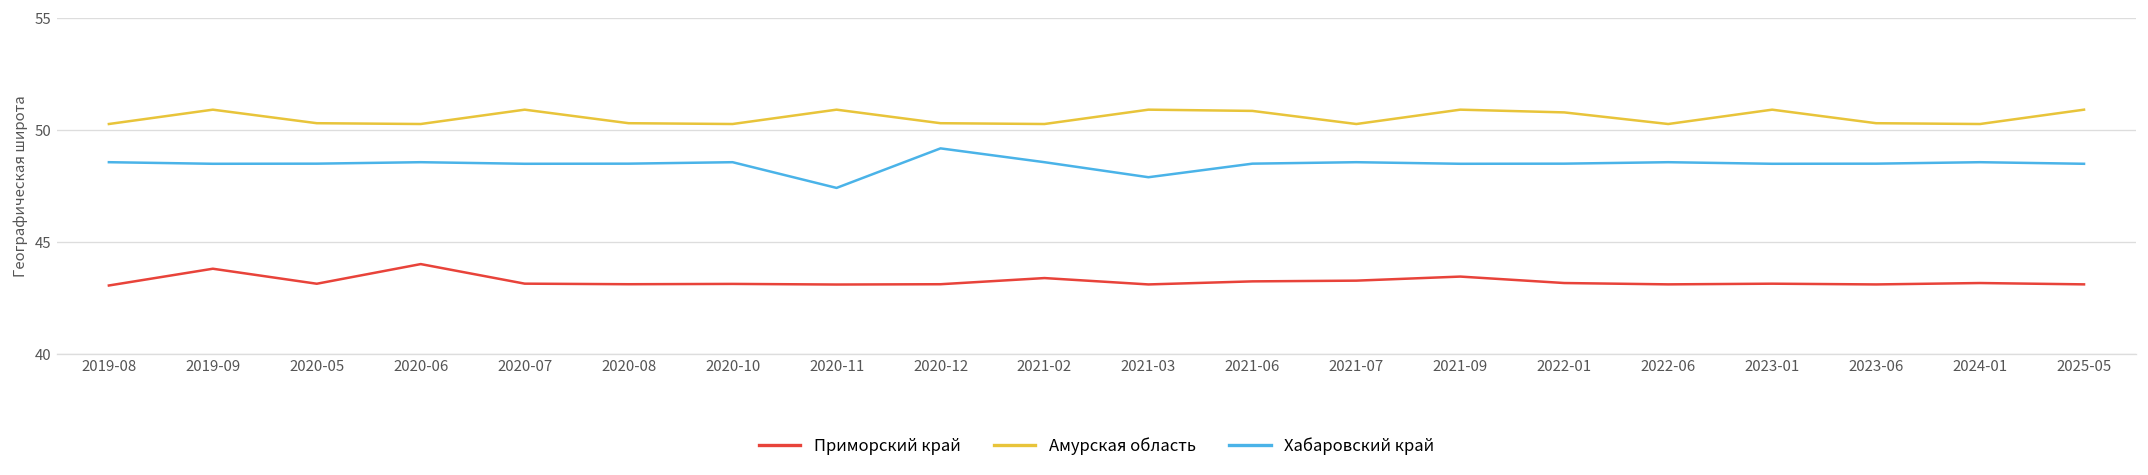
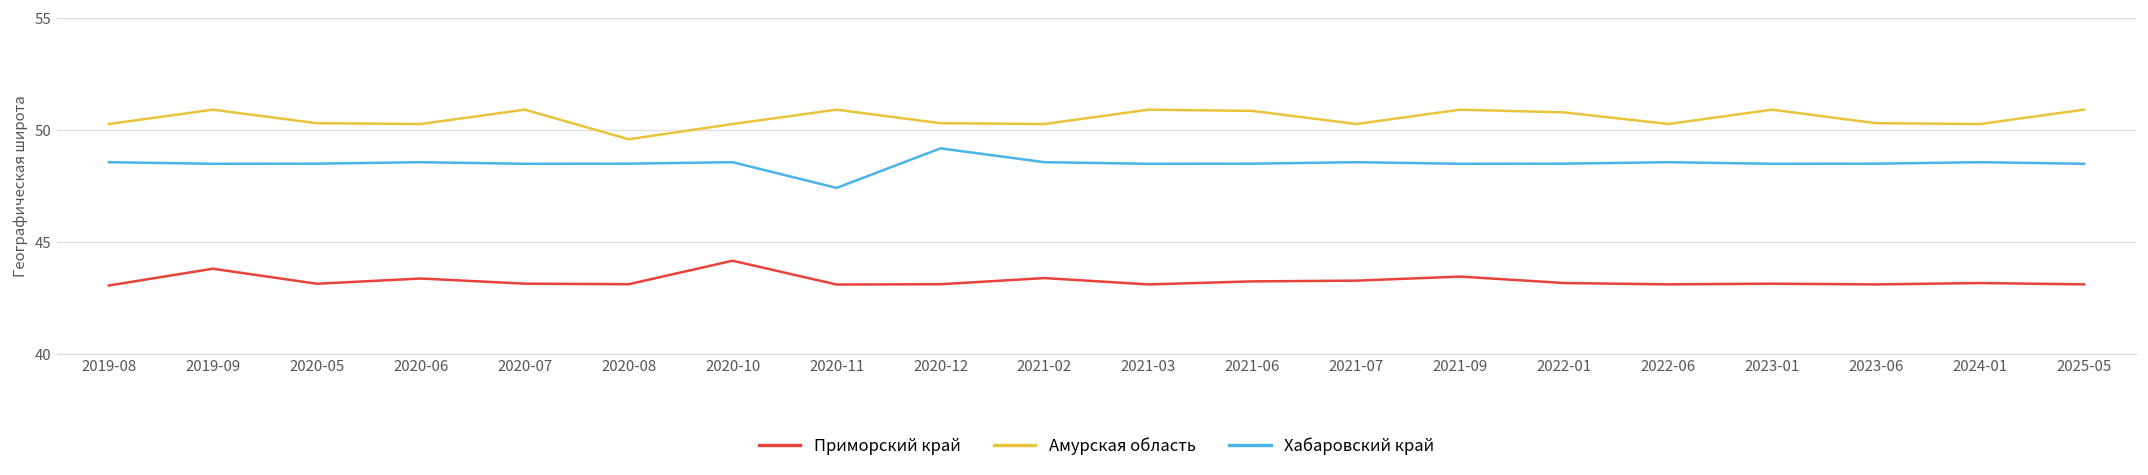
Приморский край, 2020-06: 44.0 -> 43.4
Амурская область, 2020-08: 50.3 -> 49.6
Приморский край, 2020-10: 43.1 -> 44.2
Хабаровский край, 2021-03: 47.9 -> 48.5
